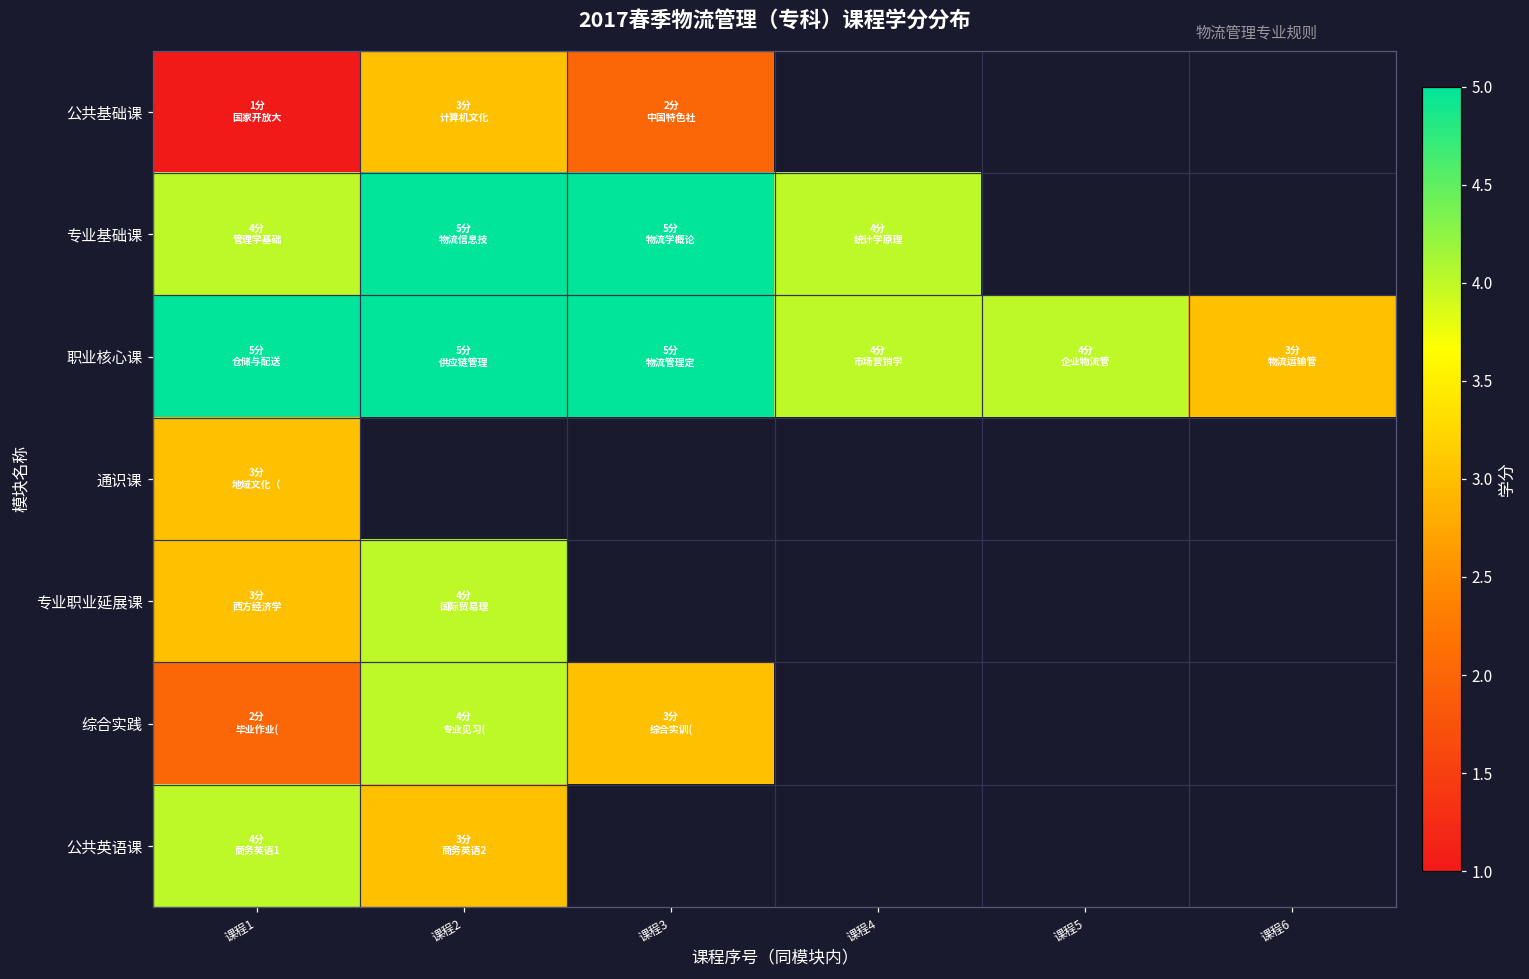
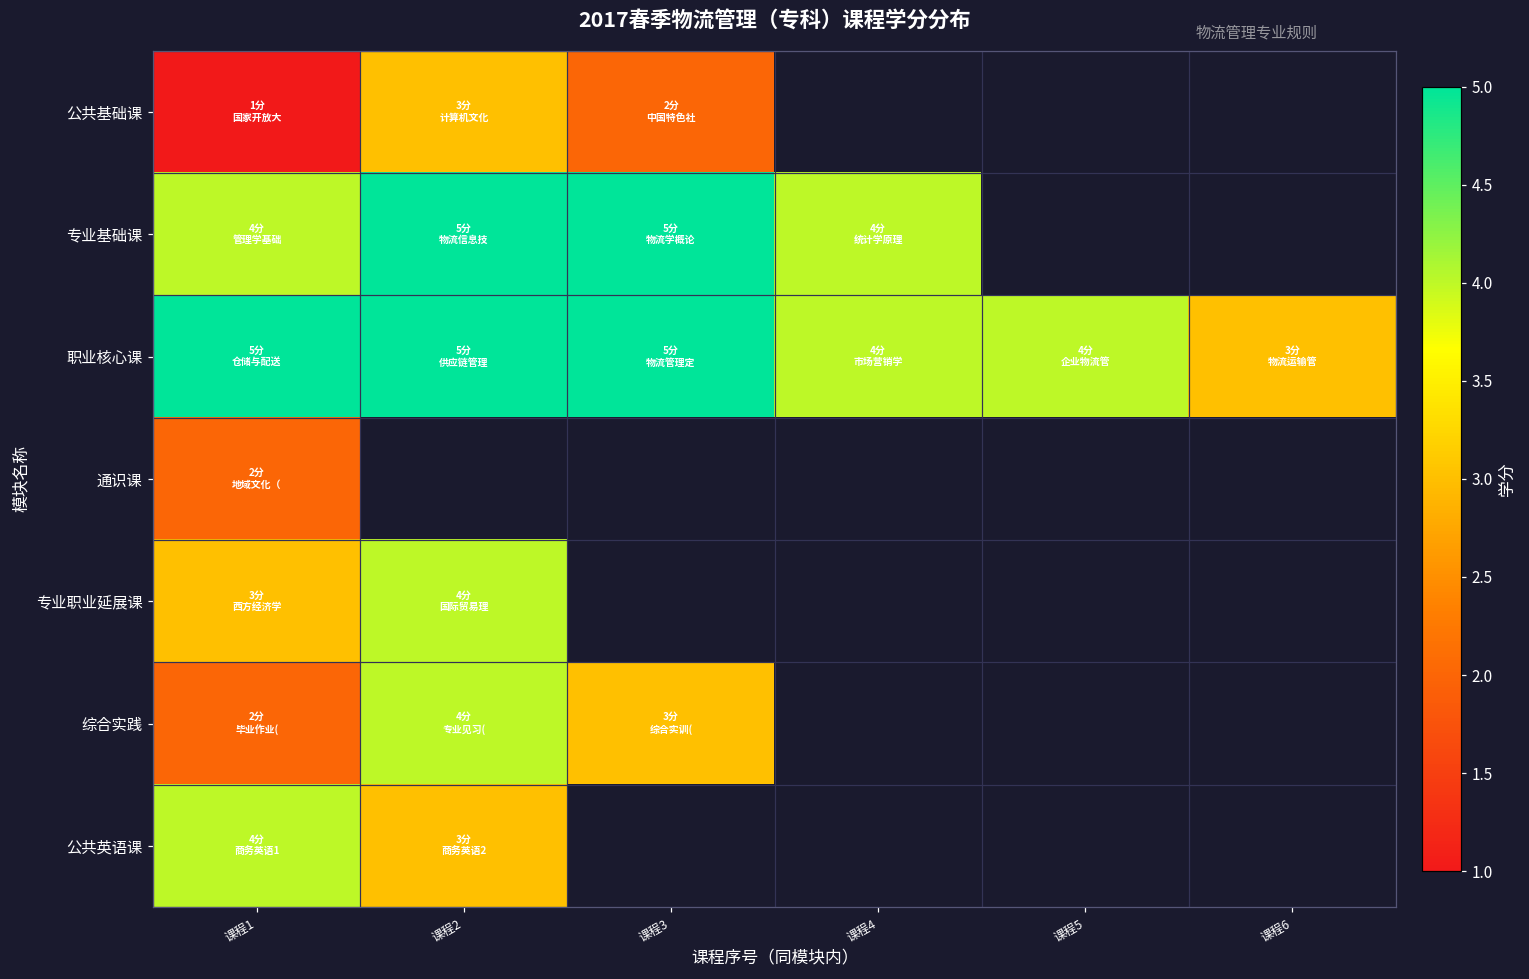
通识课, 课程1: 3分 -> 2分
